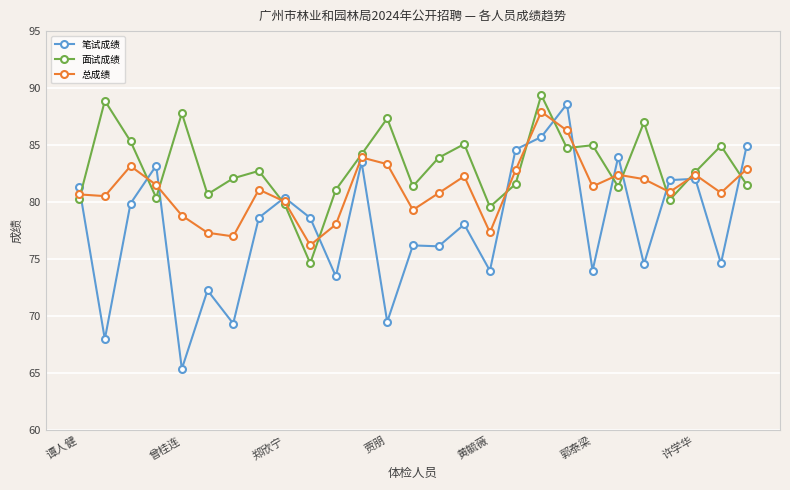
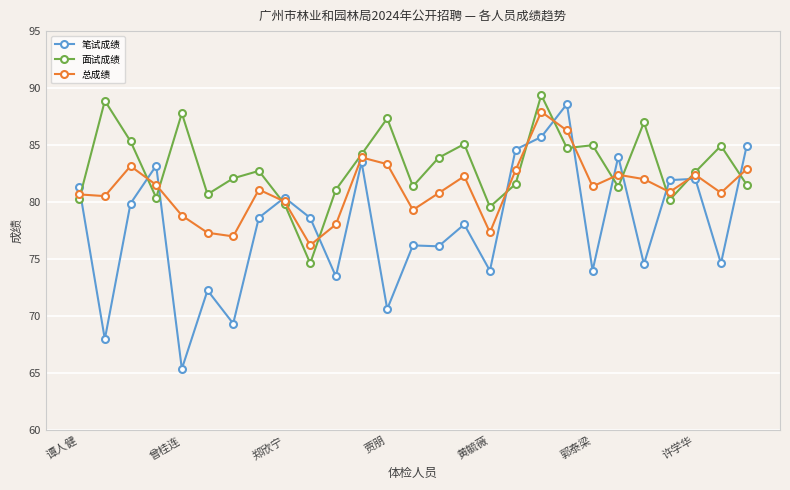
笔试成绩, 贾朋: 69.5 -> 70.6
